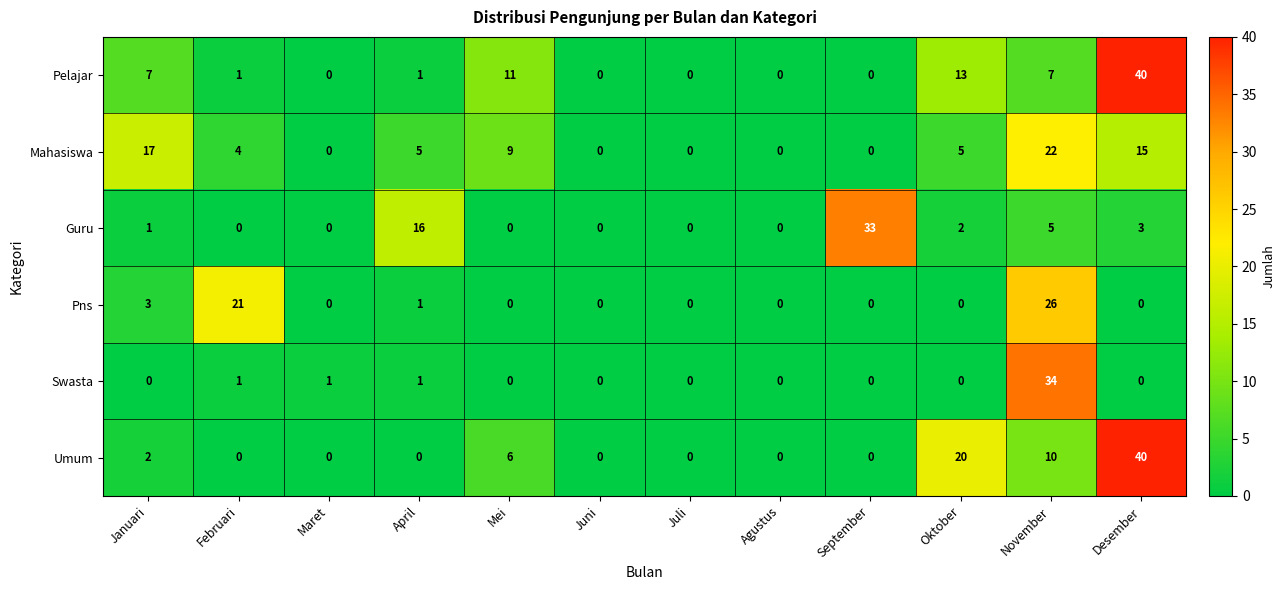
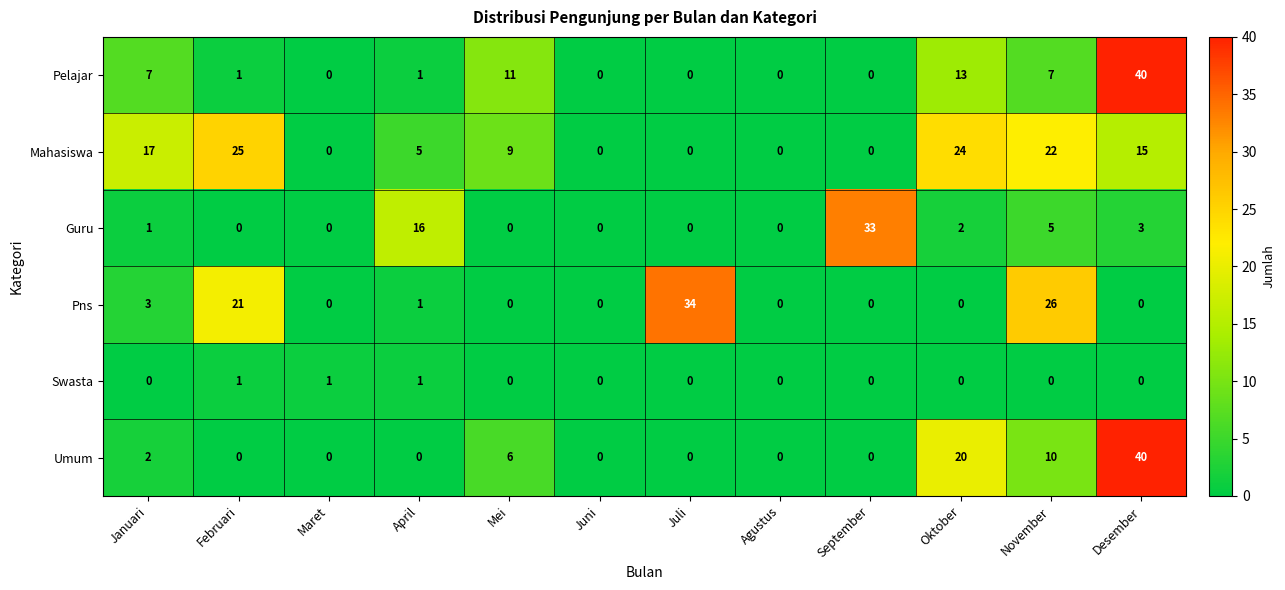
Mahasiswa, Februari: 4 -> 25
Mahasiswa, Oktober: 5 -> 24
Pns, Juli: 0 -> 34
Swasta, November: 34 -> 0
